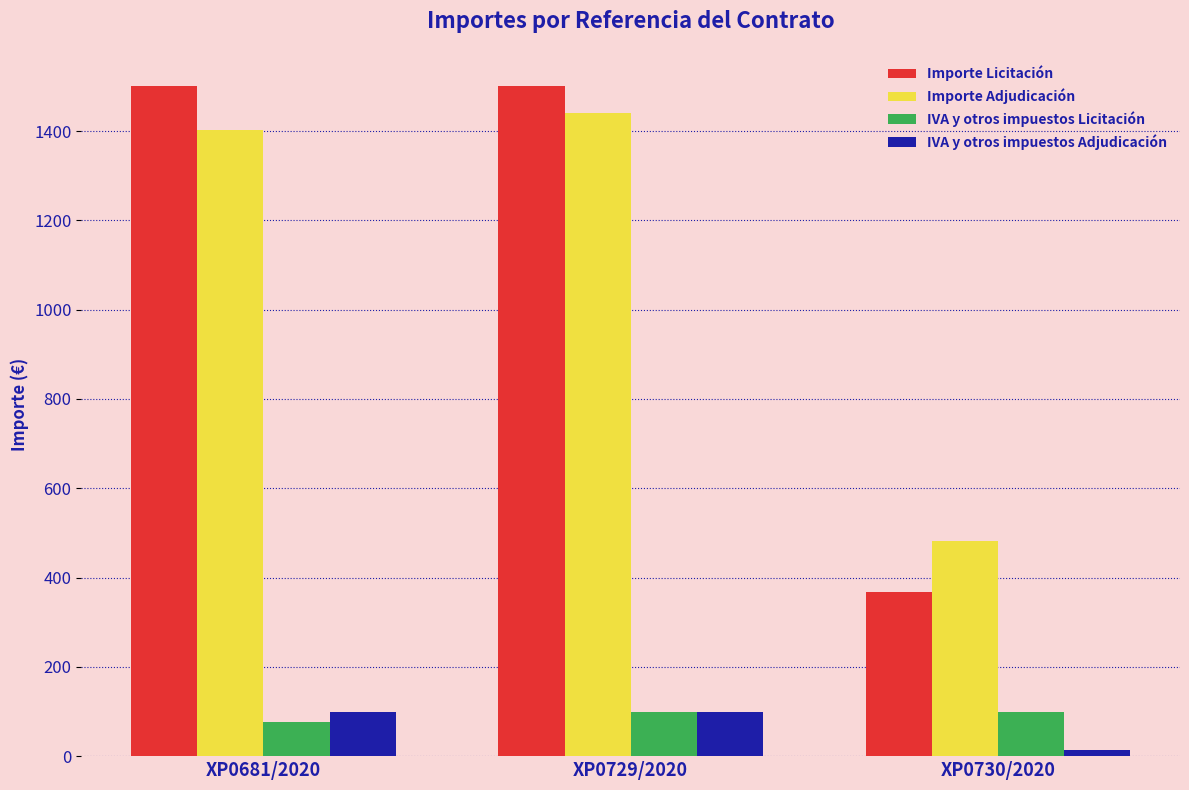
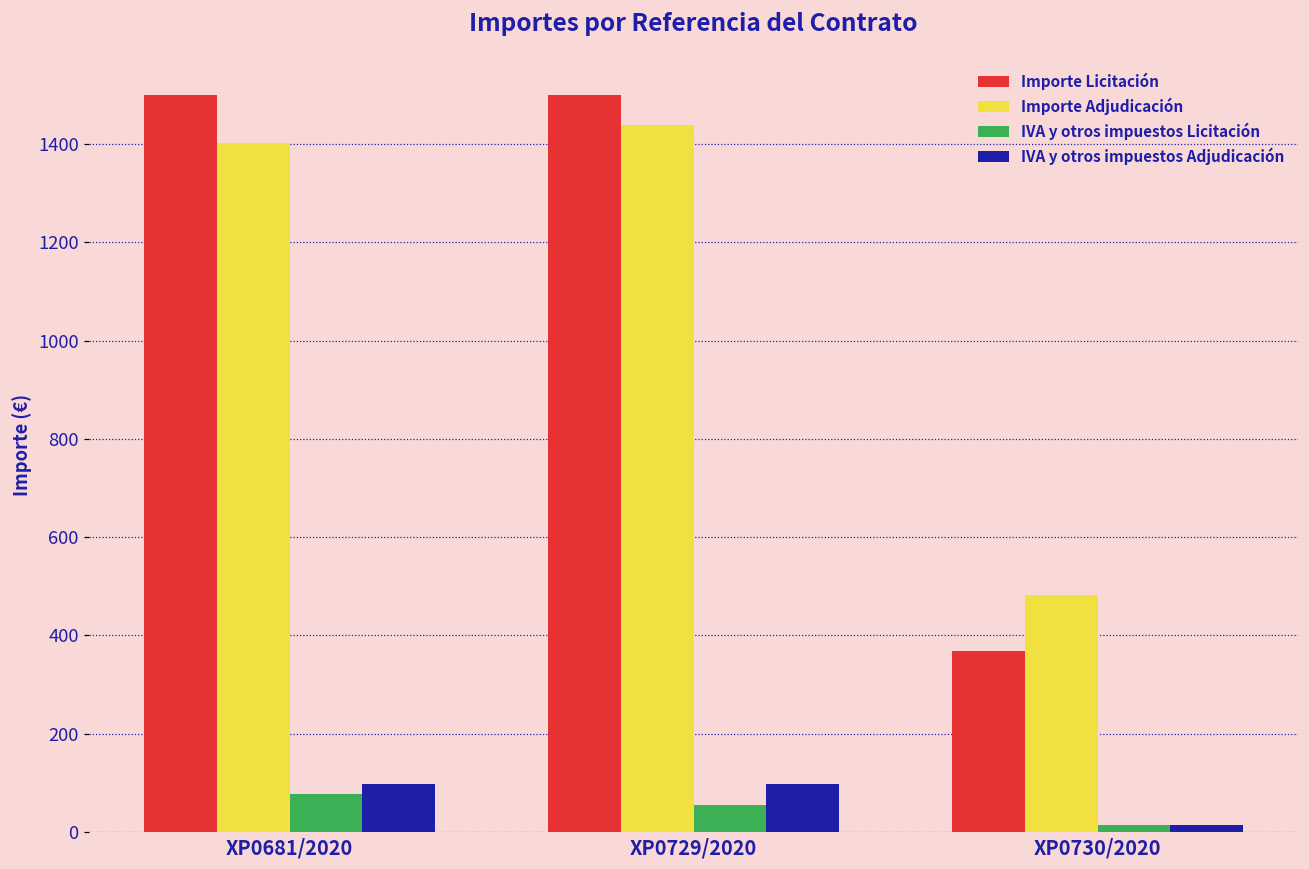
IVA y otros impuestos Licitación, XP0729/2020: 100 -> 50
IVA y otros impuestos Licitación, XP0730/2020: 100 -> 10
